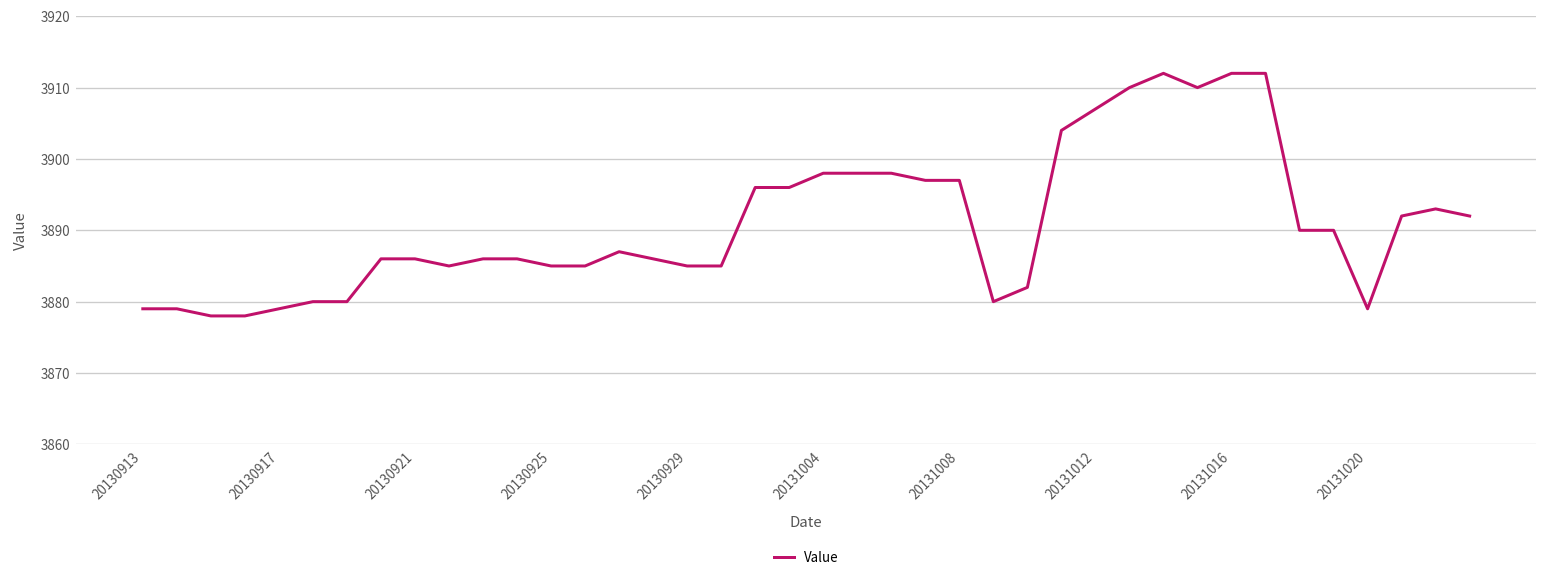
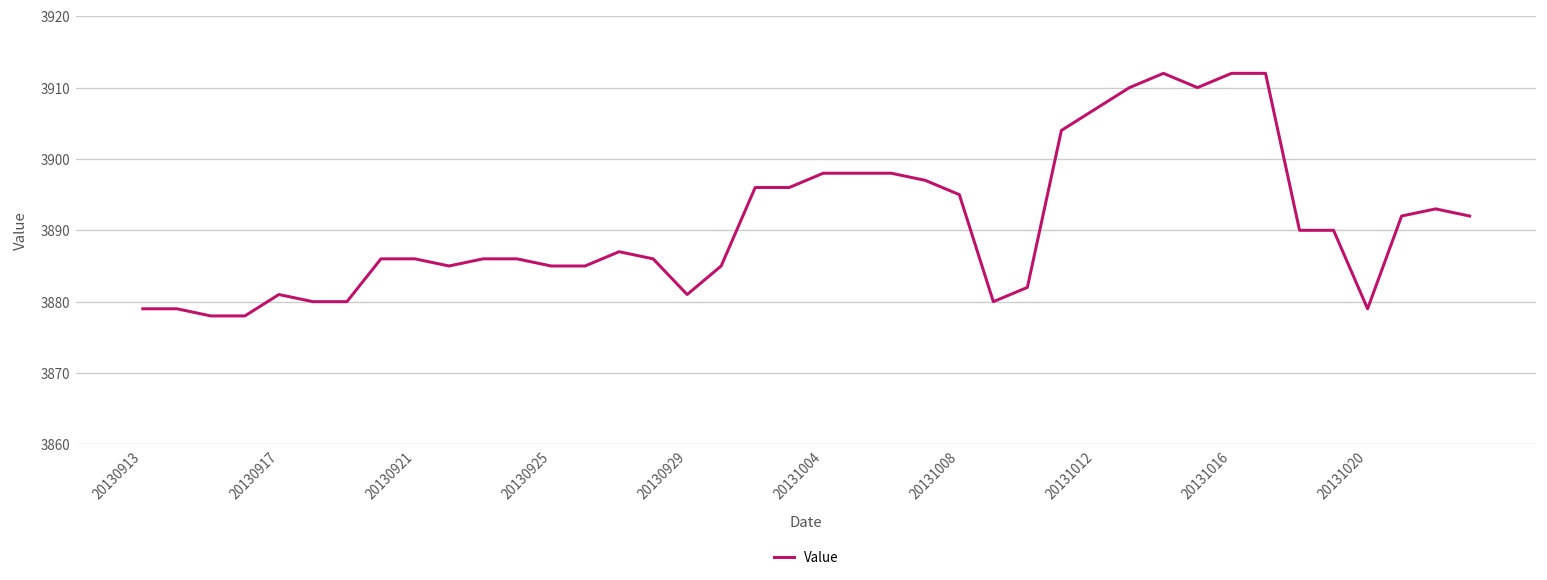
20130917: 3879 -> 3881
20130929: 3885 -> 3881
20131008: 3897 -> 3895
